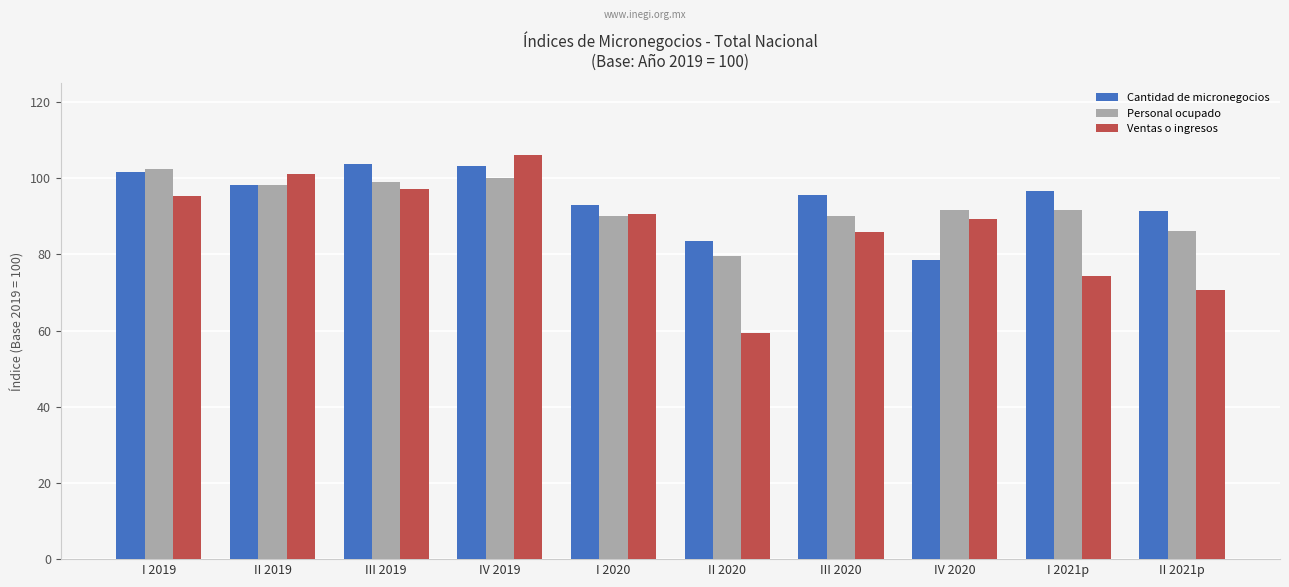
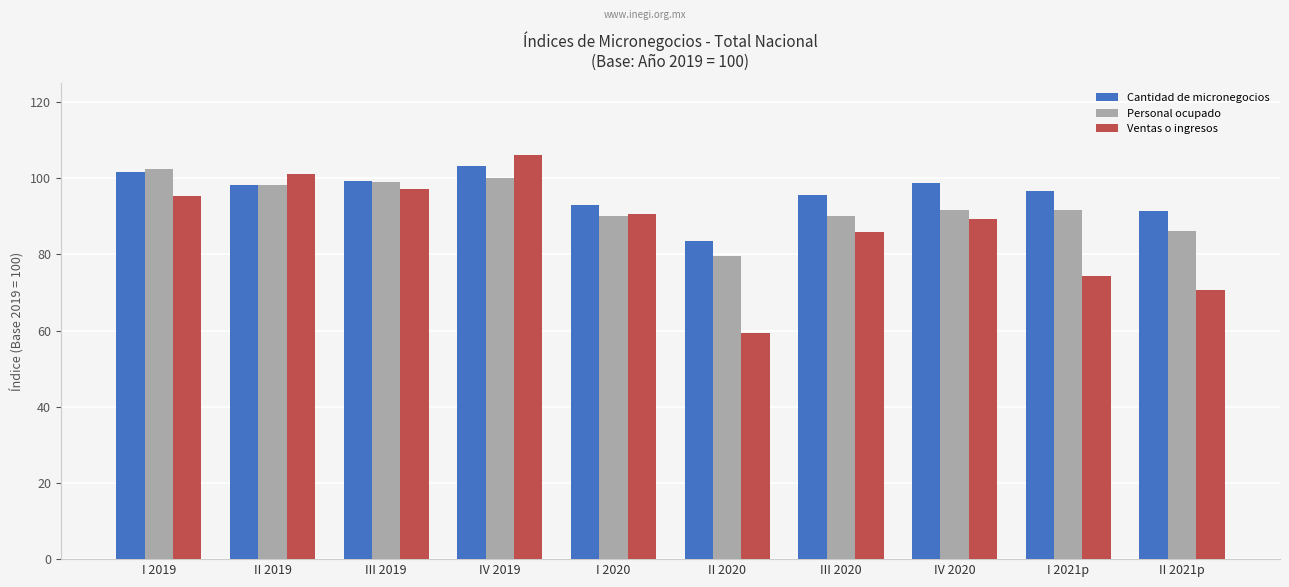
Cantidad de micronegocios, III 2019: 104 -> 99
Cantidad de micronegocios, IV 2020: 79 -> 99
